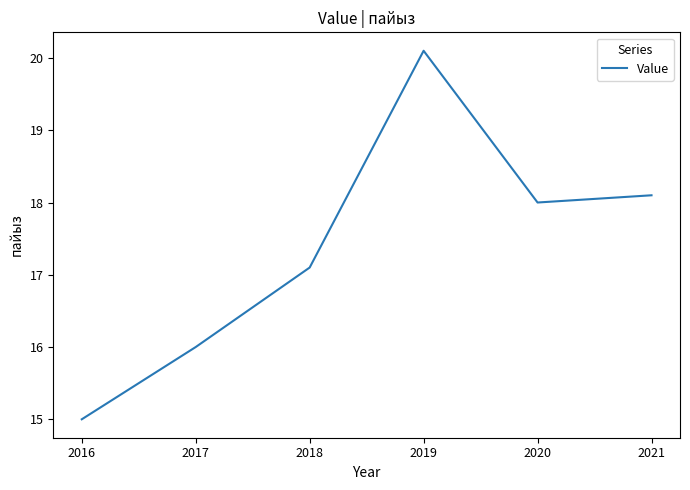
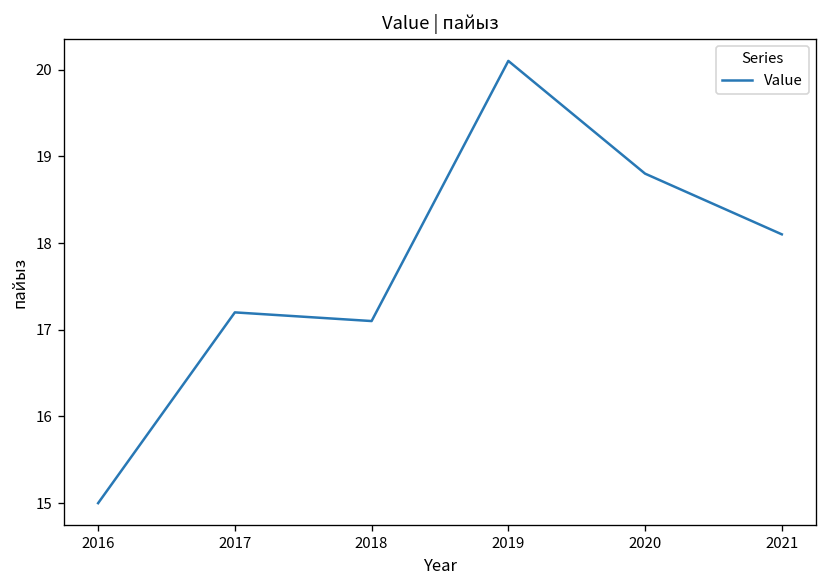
2017: 16.0 -> 17.2
2020: 18.0 -> 18.8
